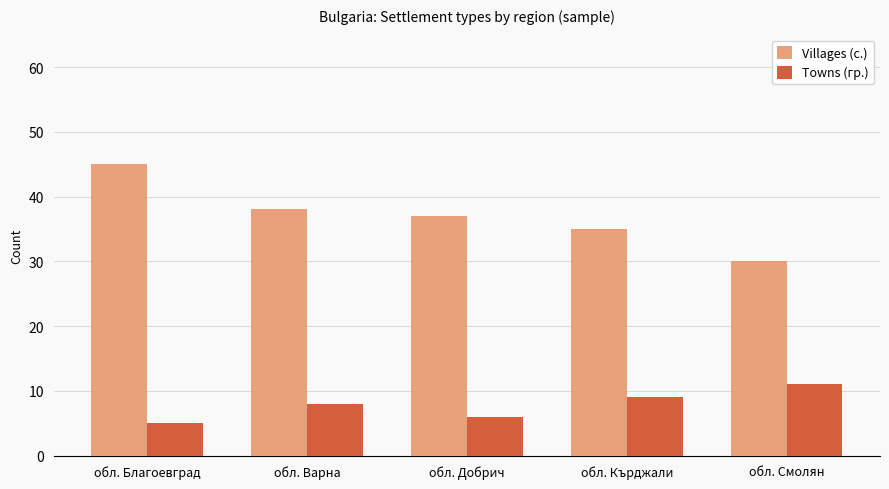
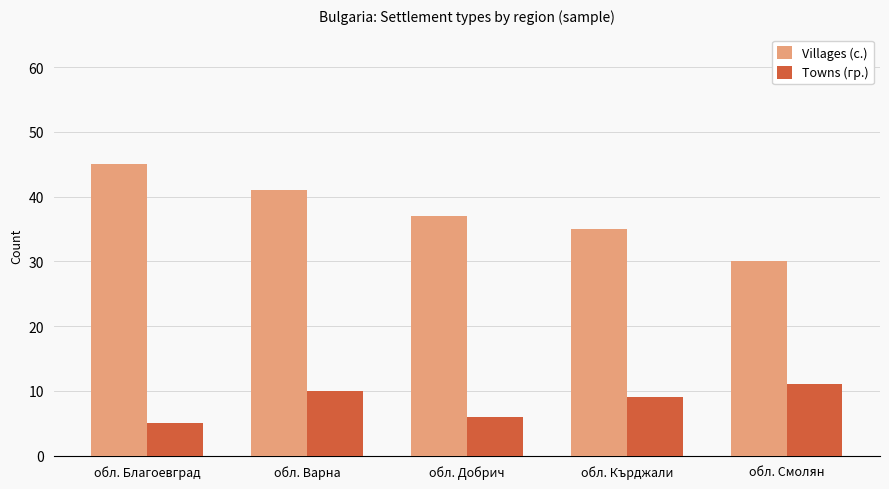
Villages (с.), обл. Варна: 38 -> 41
Towns (гр.), обл. Варна: 8 -> 10
